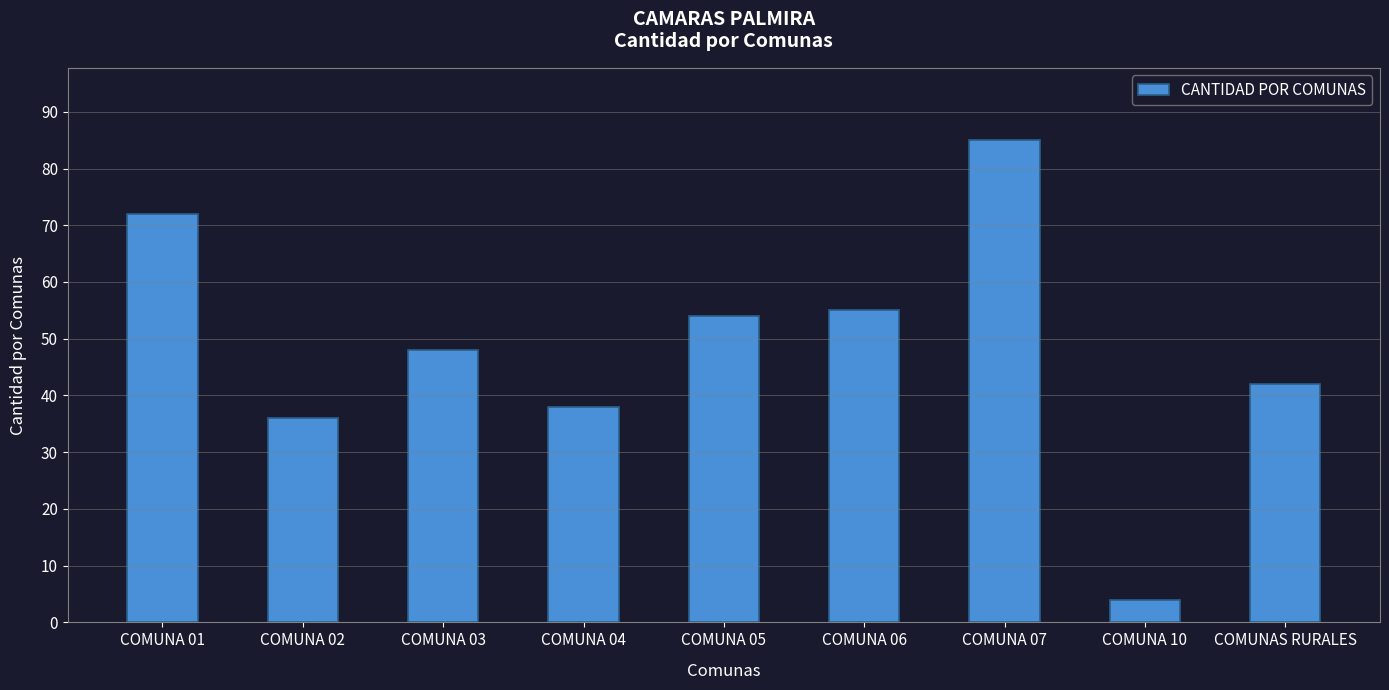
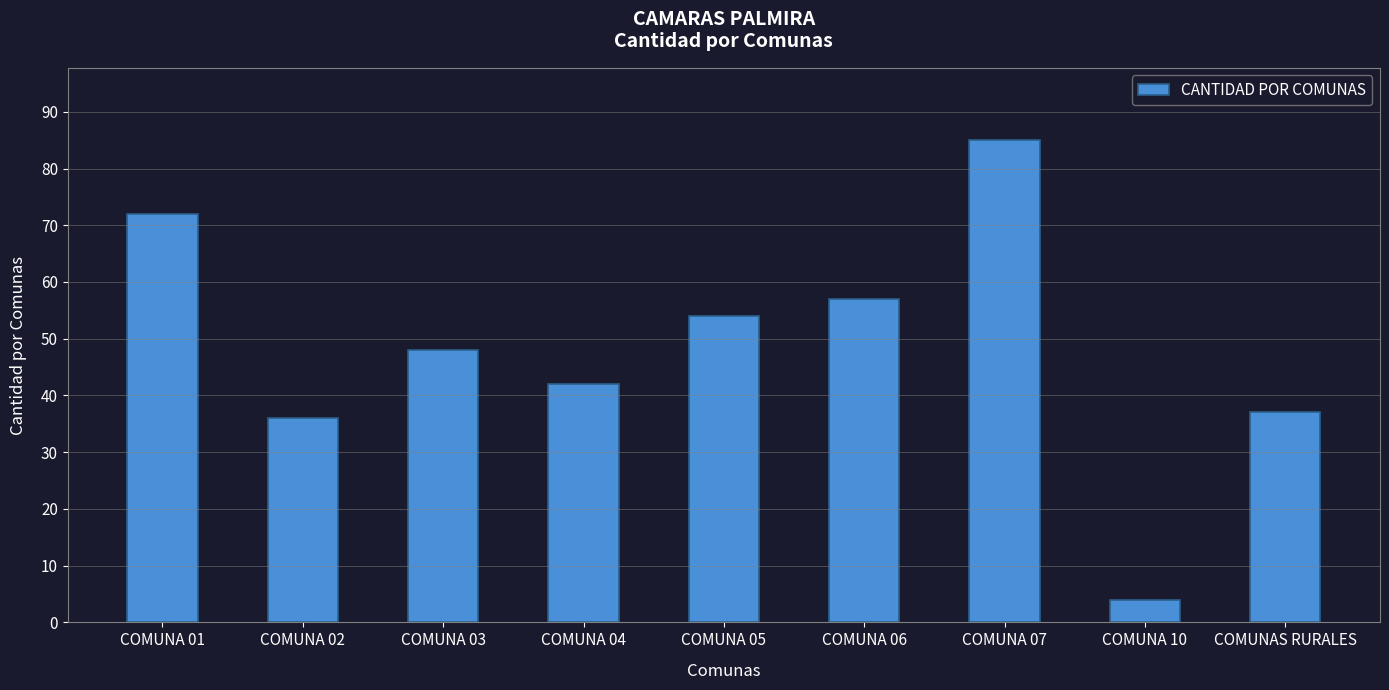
COMUNA 04: 38 -> 42
COMUNA 06: 55 -> 57
COMUNAS RURALES: 42 -> 37
